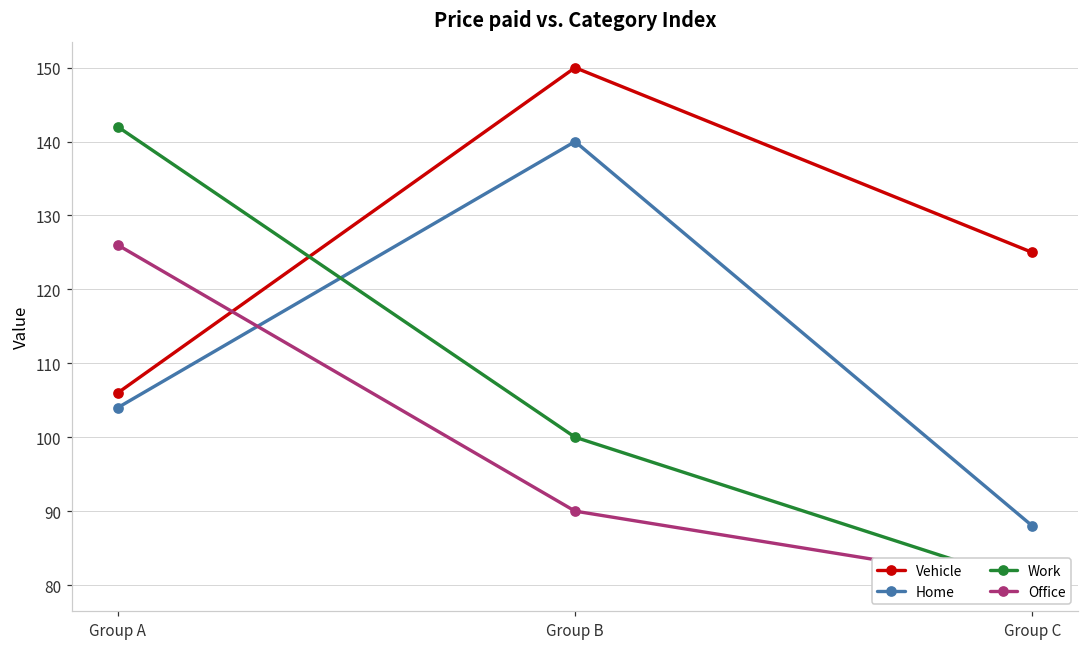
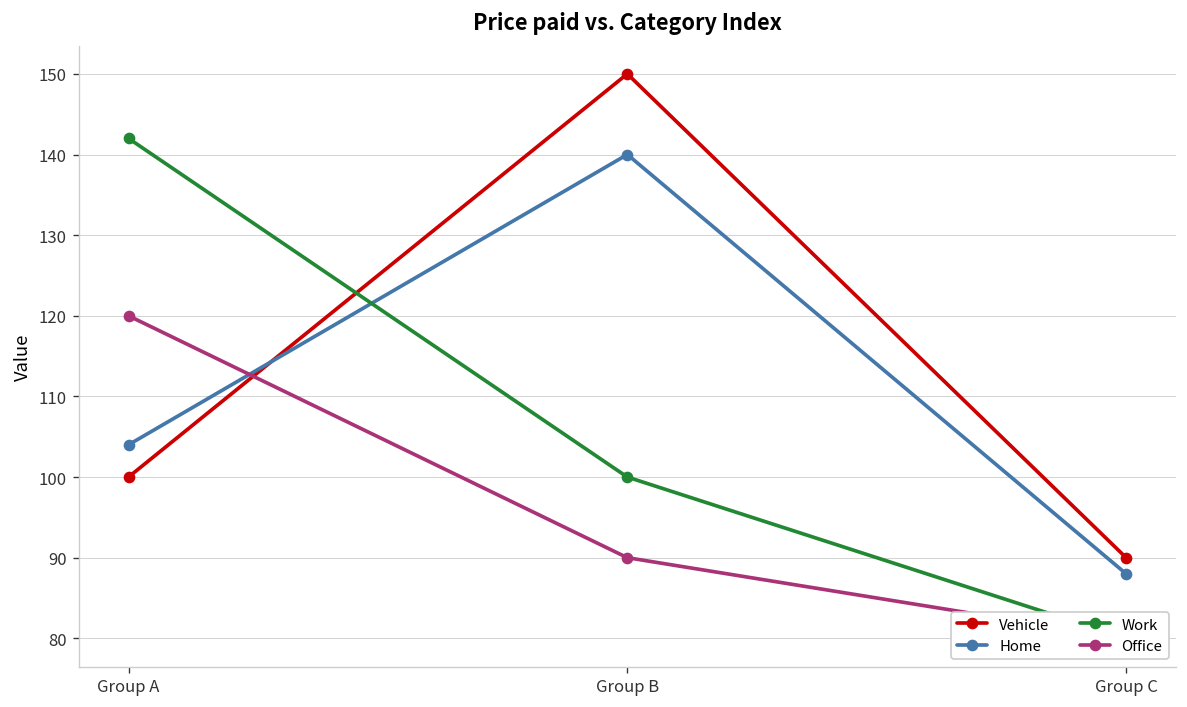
Vehicle, Group A: 106 -> 100
Office, Group A: 126 -> 120
Vehicle, Group C: 125 -> 90
